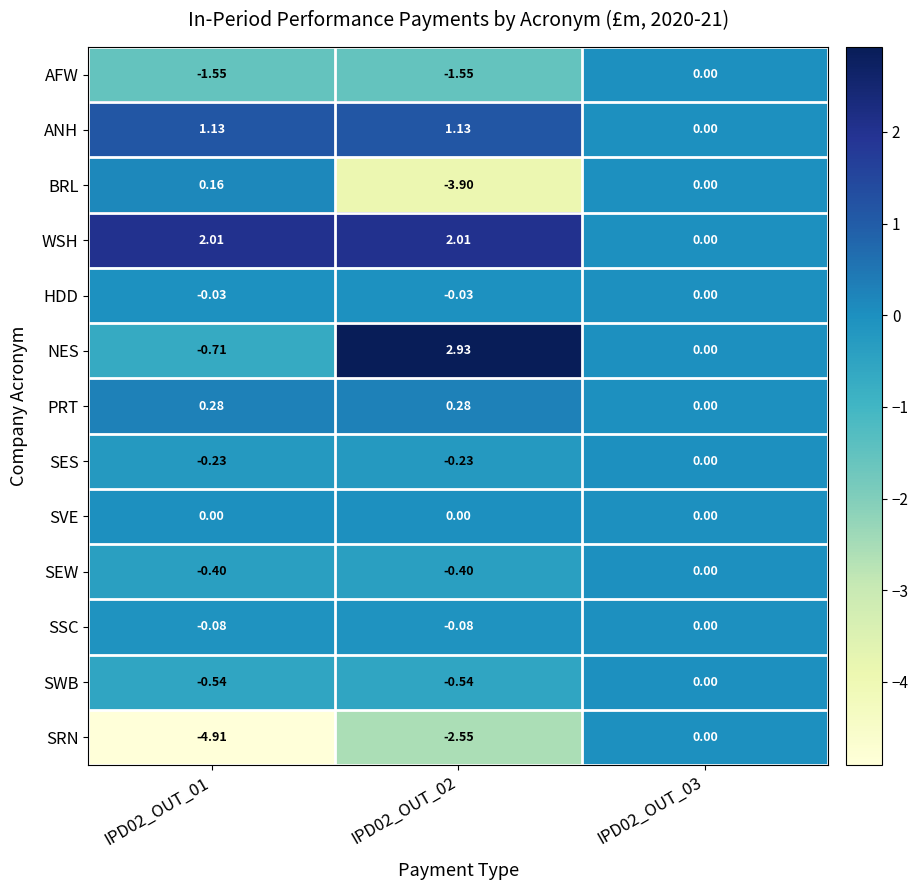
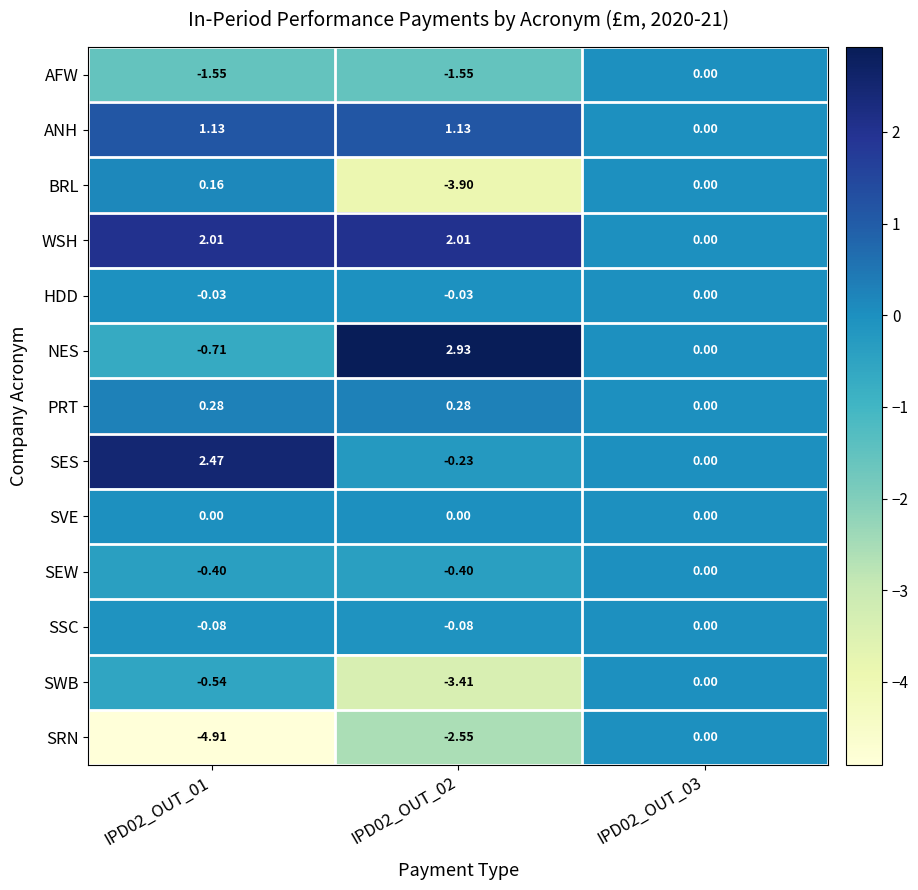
SES, IPD02_OUT_01: -0.23 -> 2.47
SWB, IPD02_OUT_02: -0.54 -> -3.41
